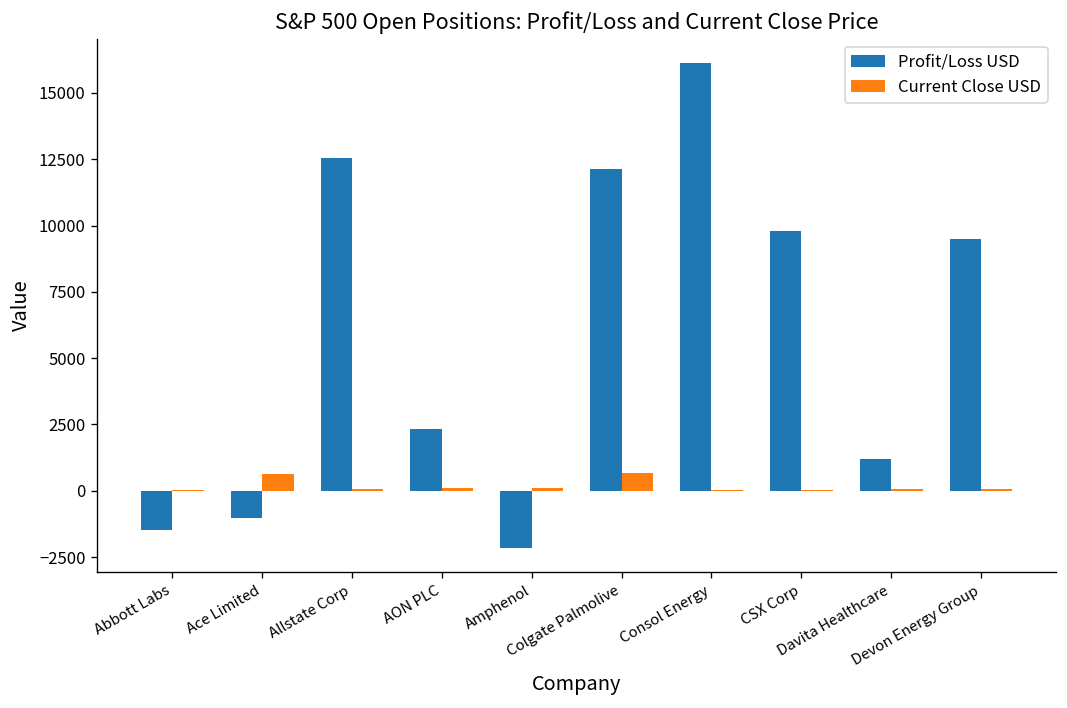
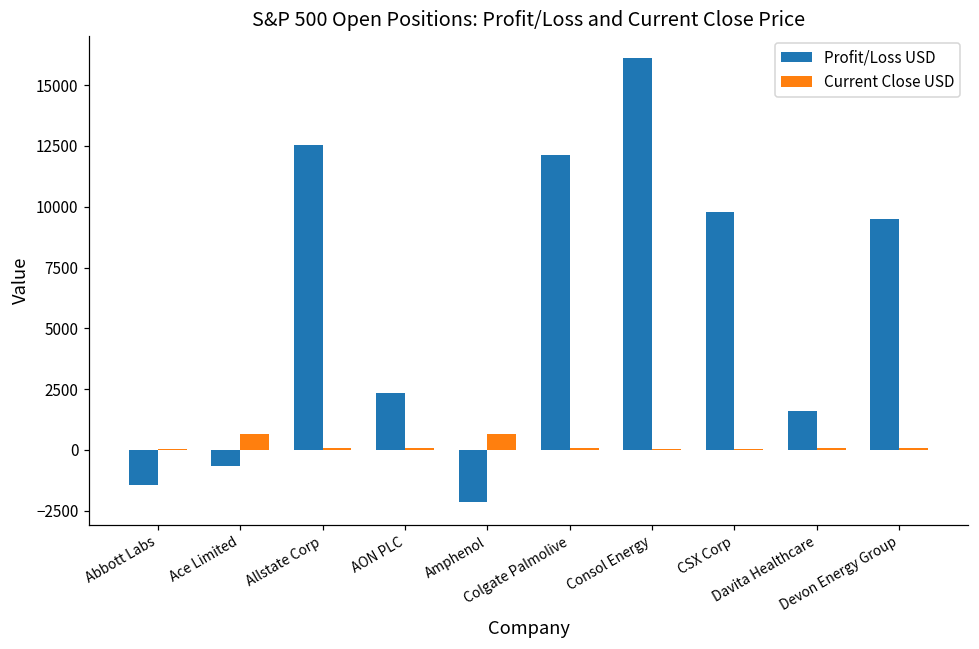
Profit/Loss USD, Ace Limited: -1000 -> -700
Current Close USD, Amphenol: 100 -> 700
Current Close USD, Colgate Palmolive: 700 -> 100
Profit/Loss USD, Davita Healthcare: 1200 -> 1600
